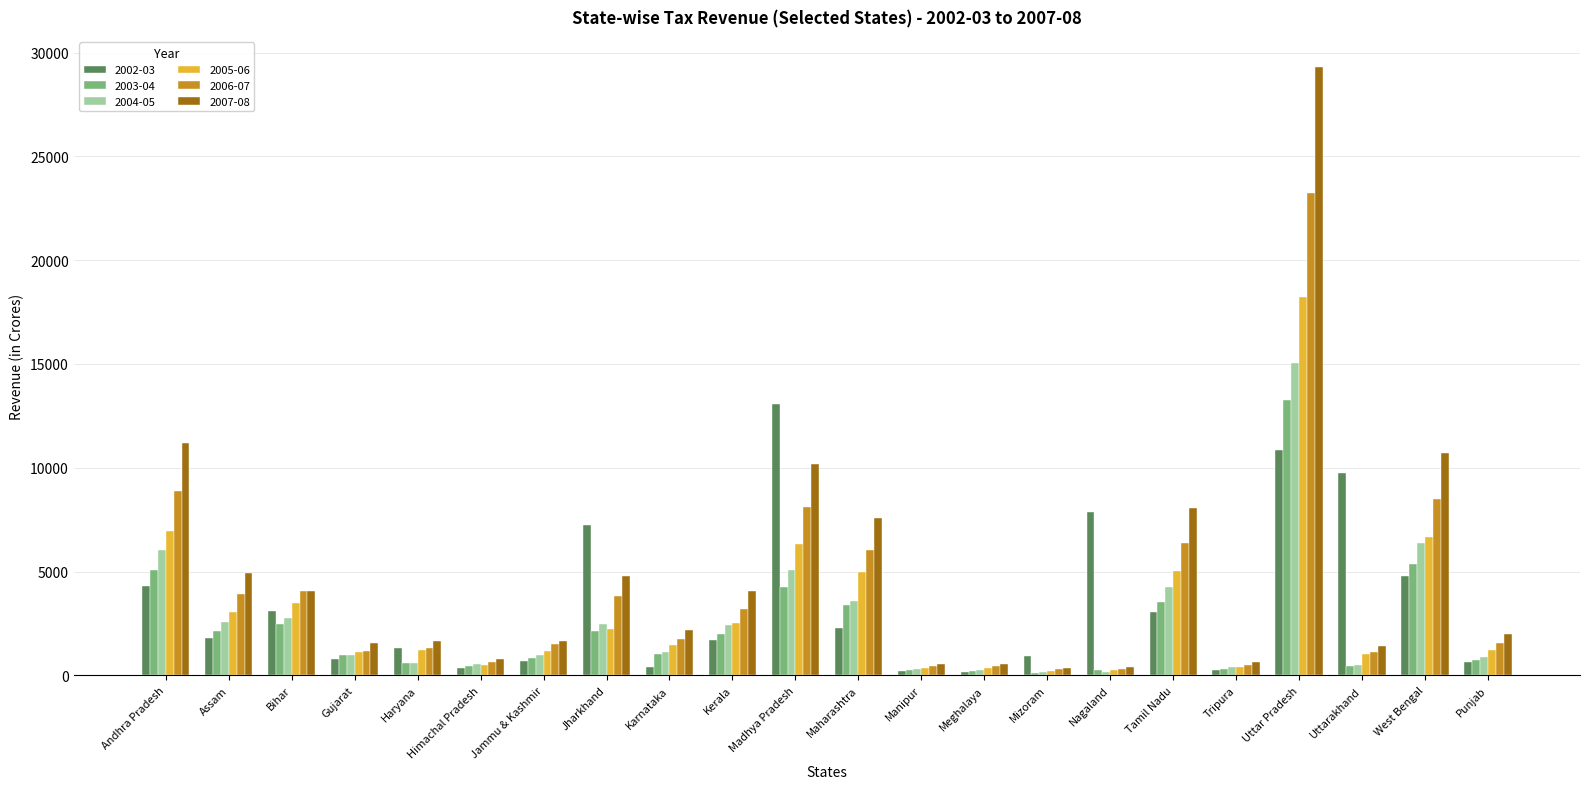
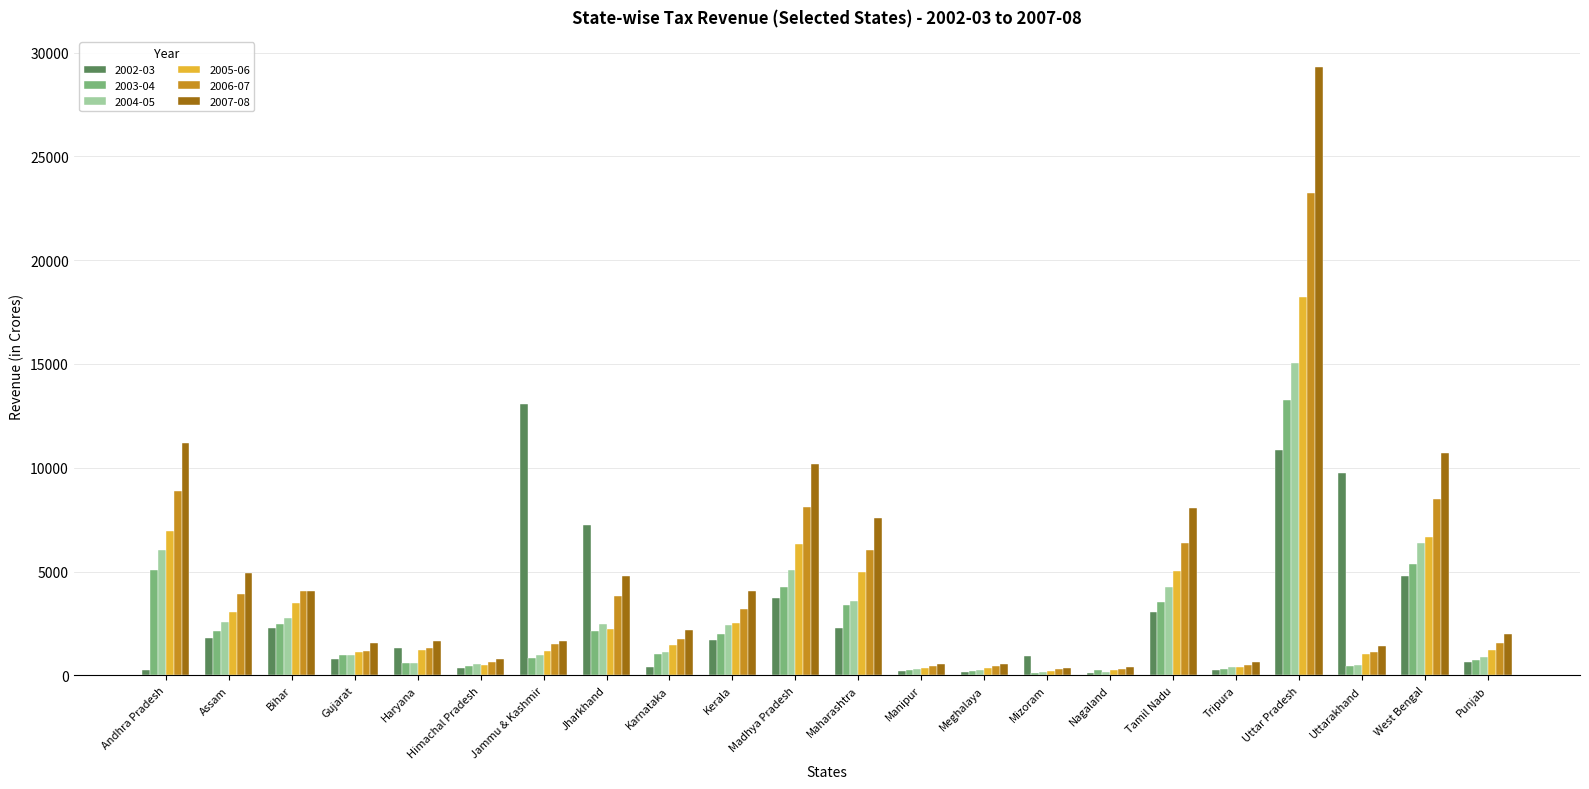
2002-03, Andhra Pradesh: 4300 -> 300
2002-03, Bihar: 3100 -> 2300
2002-03, Jammu & Kashmir: 700 -> 13100
2002-03, Madhya Pradesh: 13100 -> 3700
2002-03, Nagaland: 7900 -> 100
